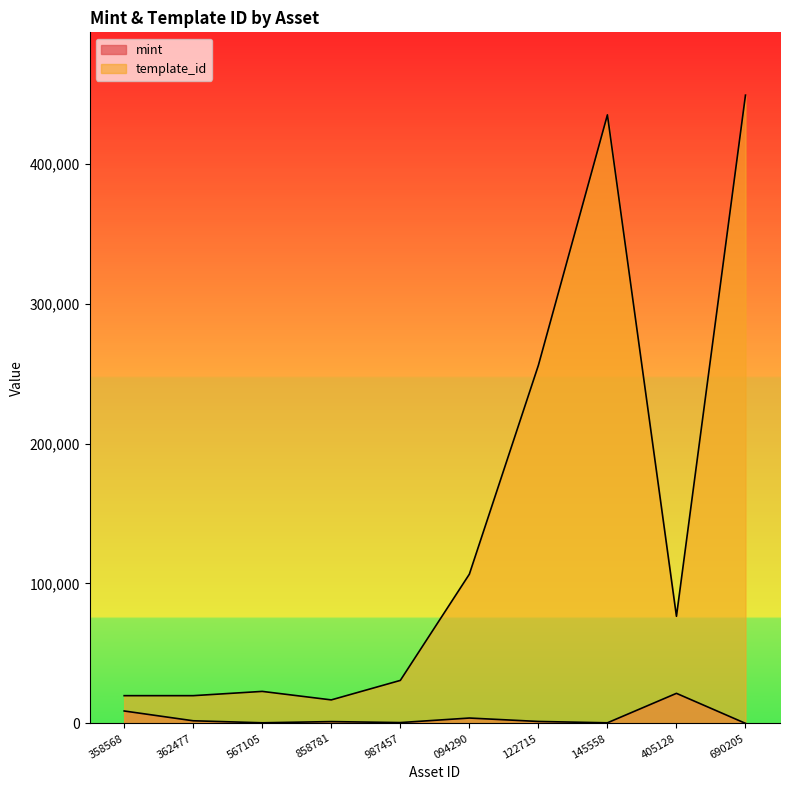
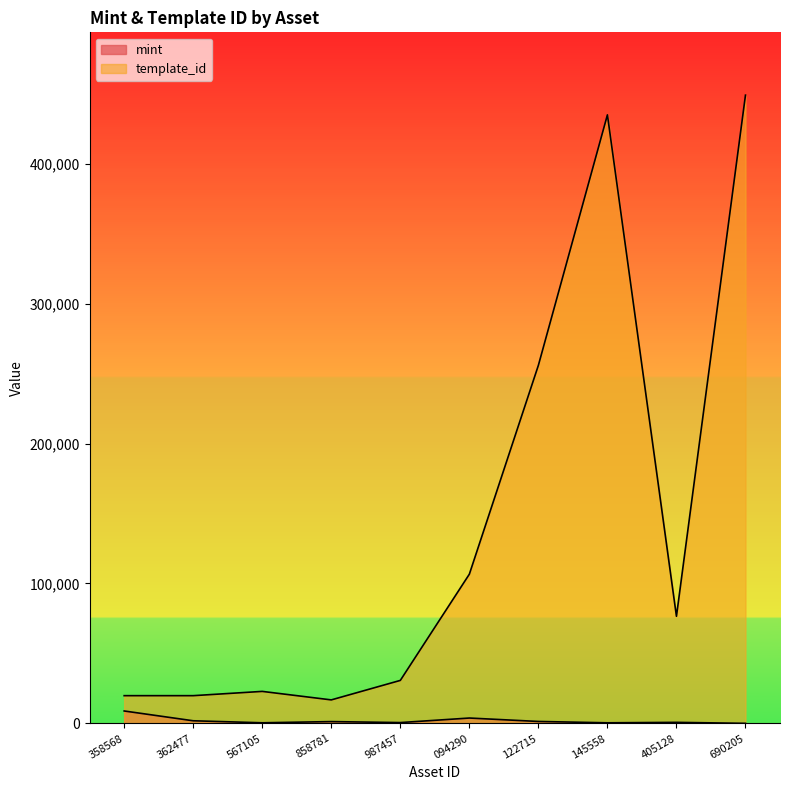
mint, 405128: 22,000 -> 1,000
